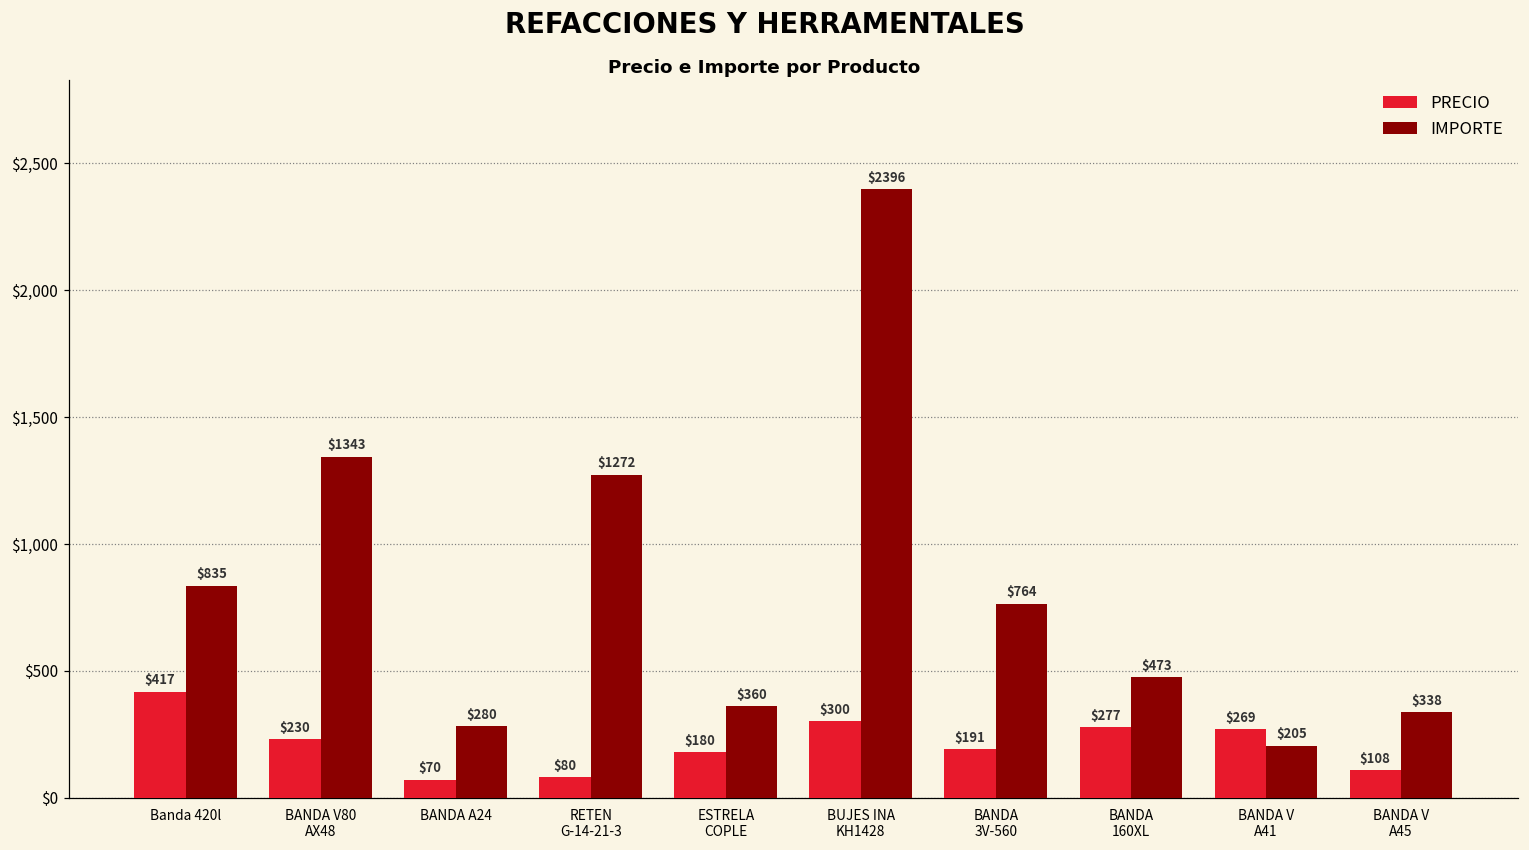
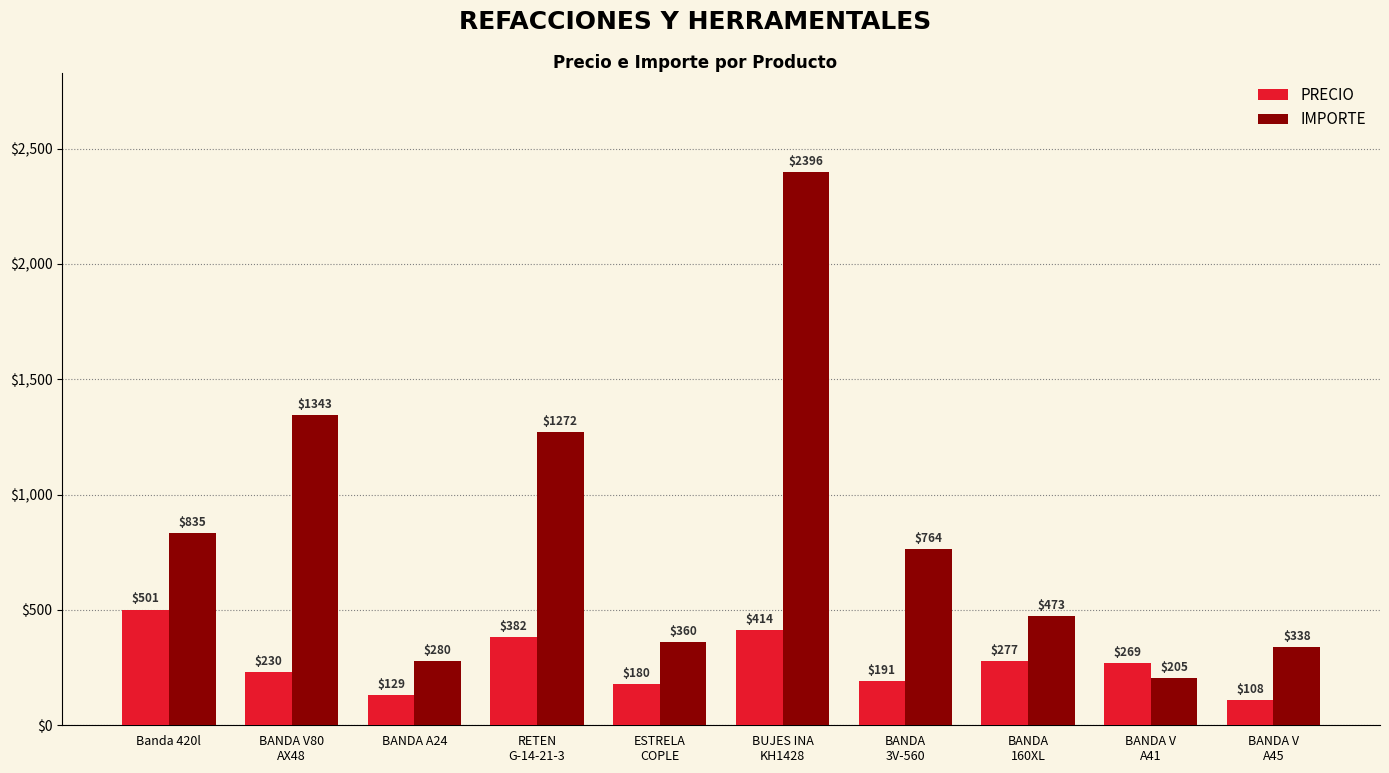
PRECIO, Banda 420l: $417 -> $501
PRECIO, BANDA A24: $70 -> $129
PRECIO, RETEN G-14-21-3: $80 -> $382
PRECIO, BUJES INA KH1428: $300 -> $414
